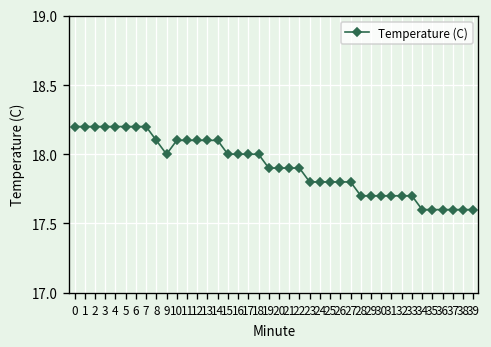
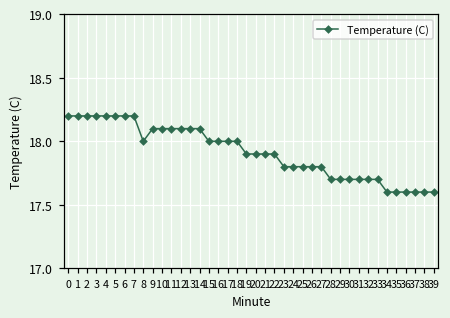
8: 18.1 -> 18.0
9: 18.0 -> 18.1
